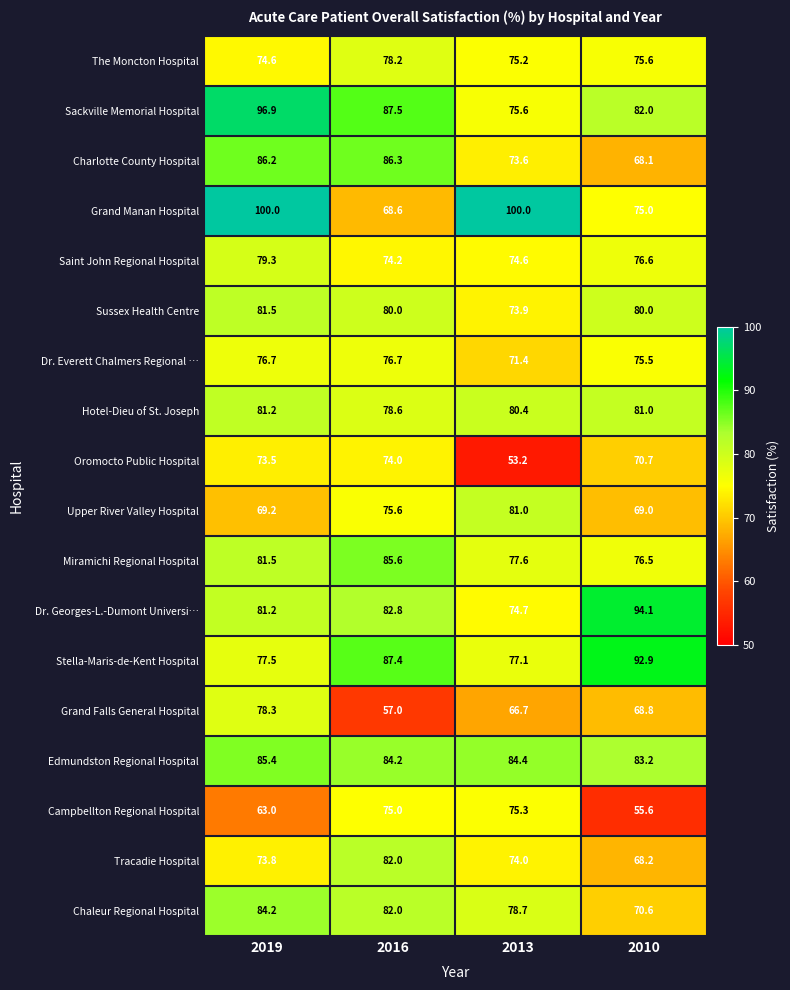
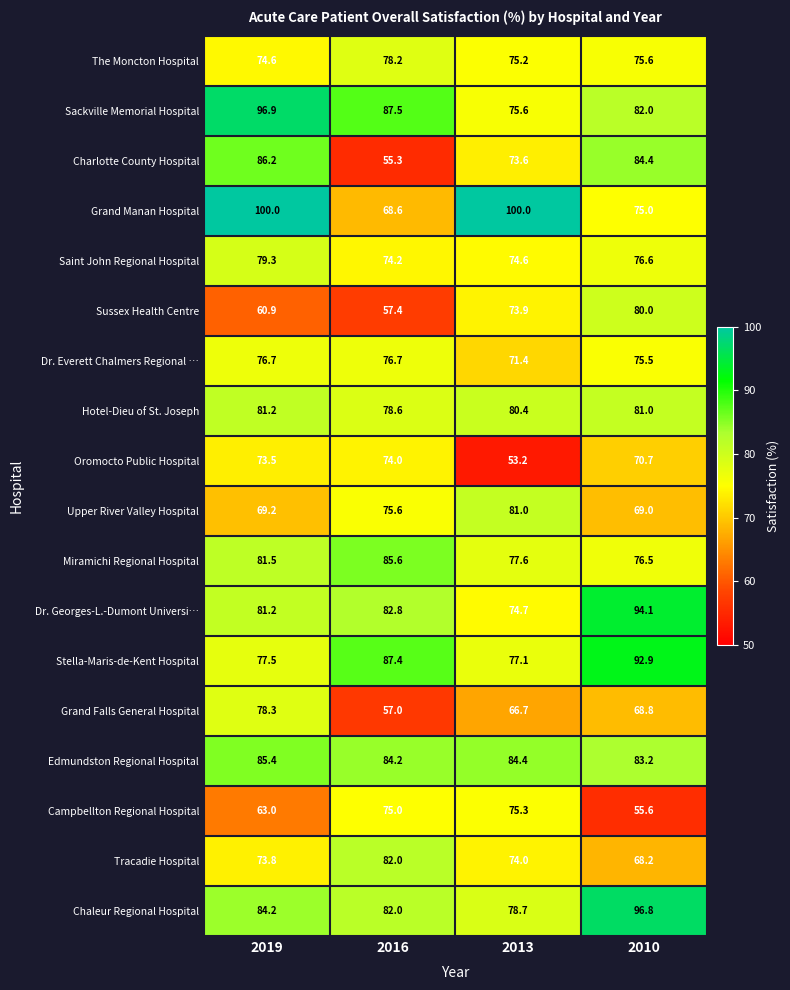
Charlotte County Hospital, 2016: 86.3 -> 55.3
Charlotte County Hospital, 2010: 68.1 -> 84.4
Sussex Health Centre, 2019: 81.5 -> 60.9
Sussex Health Centre, 2016: 80.0 -> 57.4
Chaleur Regional Hospital, 2010: 70.6 -> 96.8
